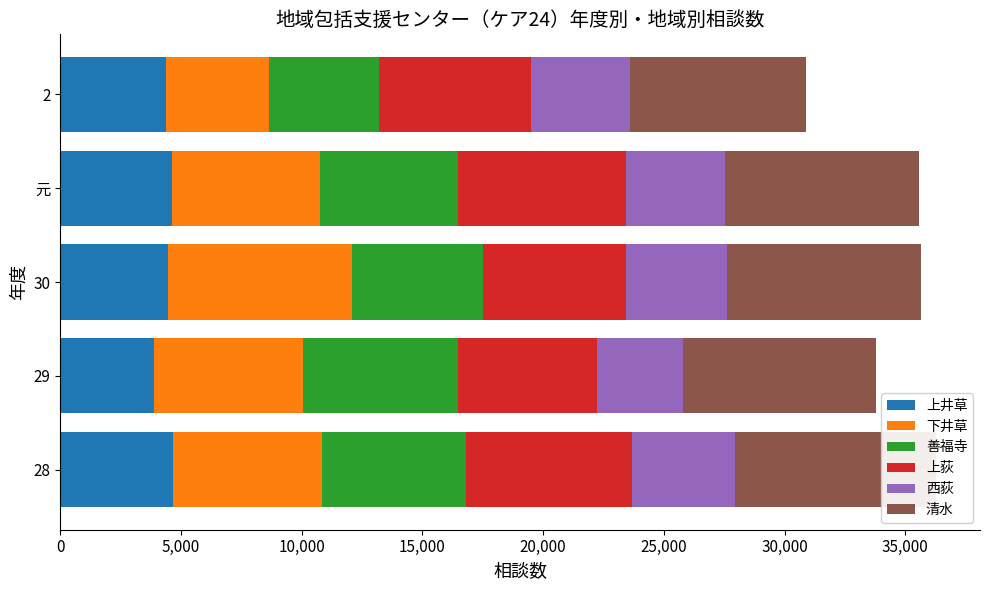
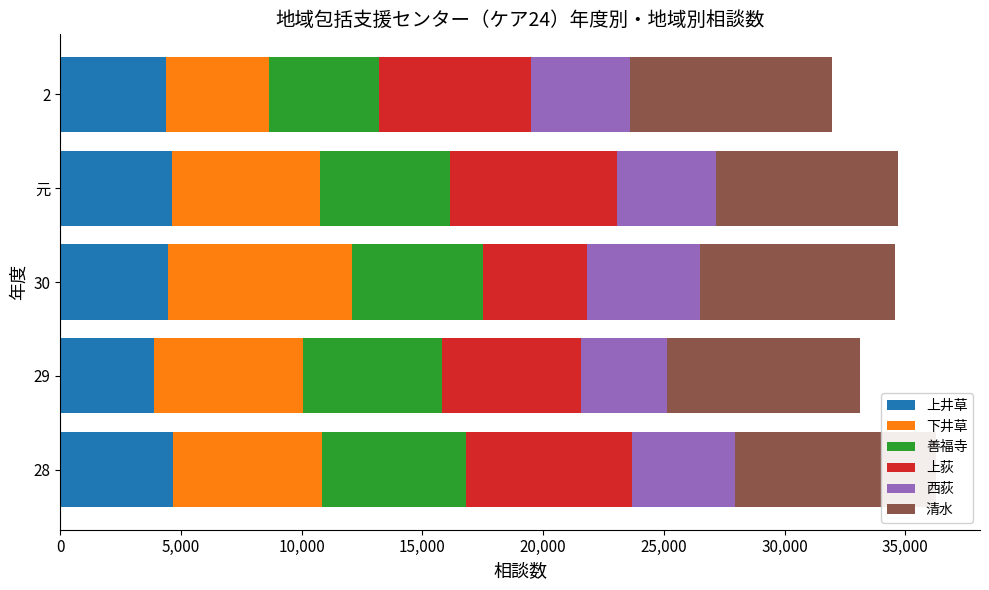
清水, 2: 7,300 -> 8,400
善福寺, 元: 5,700 -> 5,400
清水, 元: 8,000 -> 7,500
上荻, 30: 5,900 -> 4,300
西荻, 30: 4,200 -> 4,700
善福寺, 29: 6,400 -> 5,700
